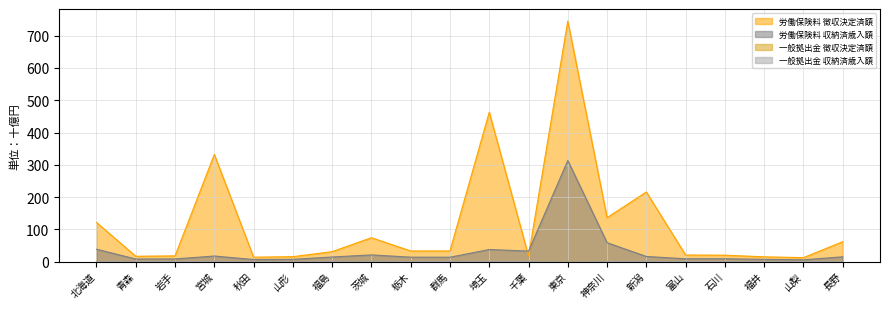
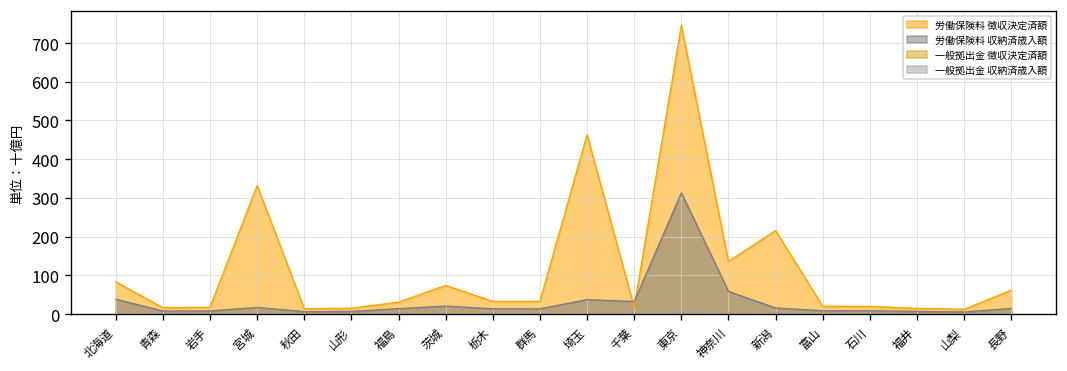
労働保険料 徴収決定済額, 北海道: 120 -> 80
